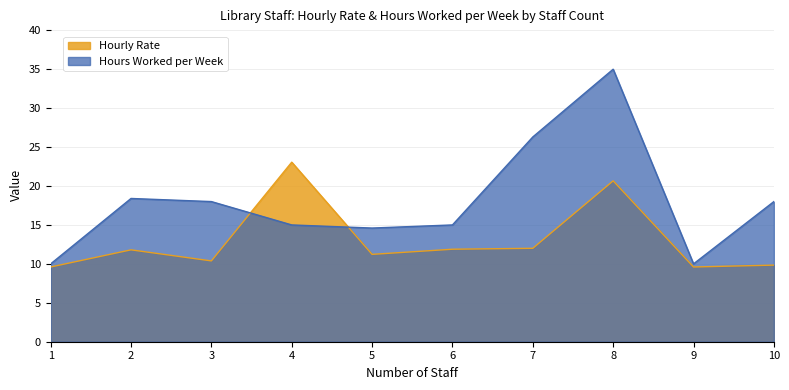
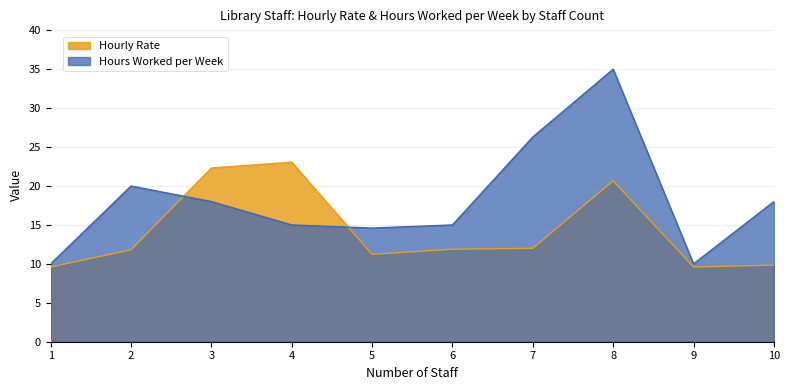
Hours Worked per Week, 2: 18 -> 20
Hourly Rate, 3: 10 -> 22
